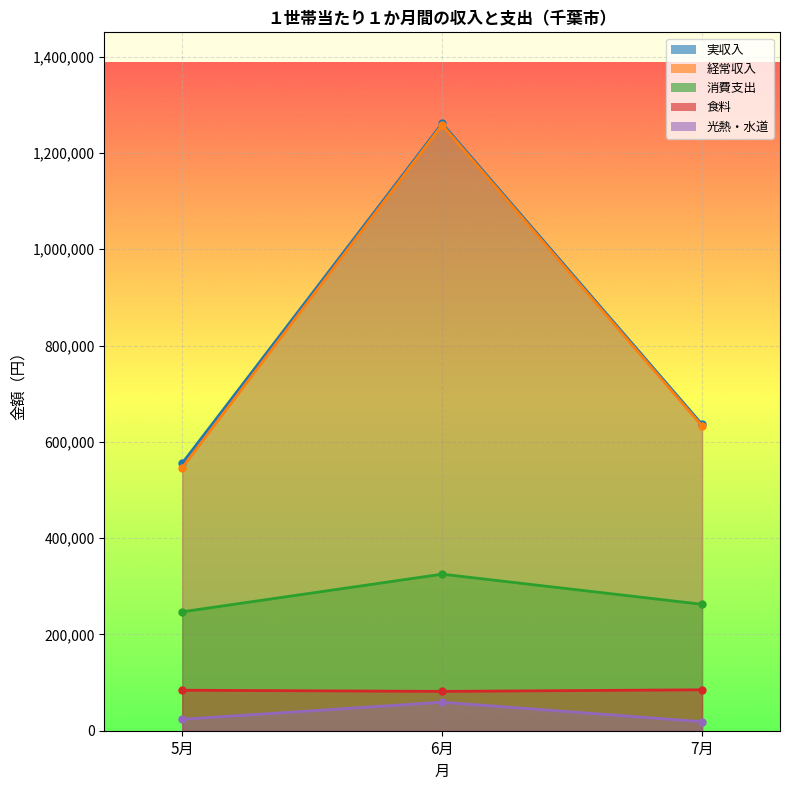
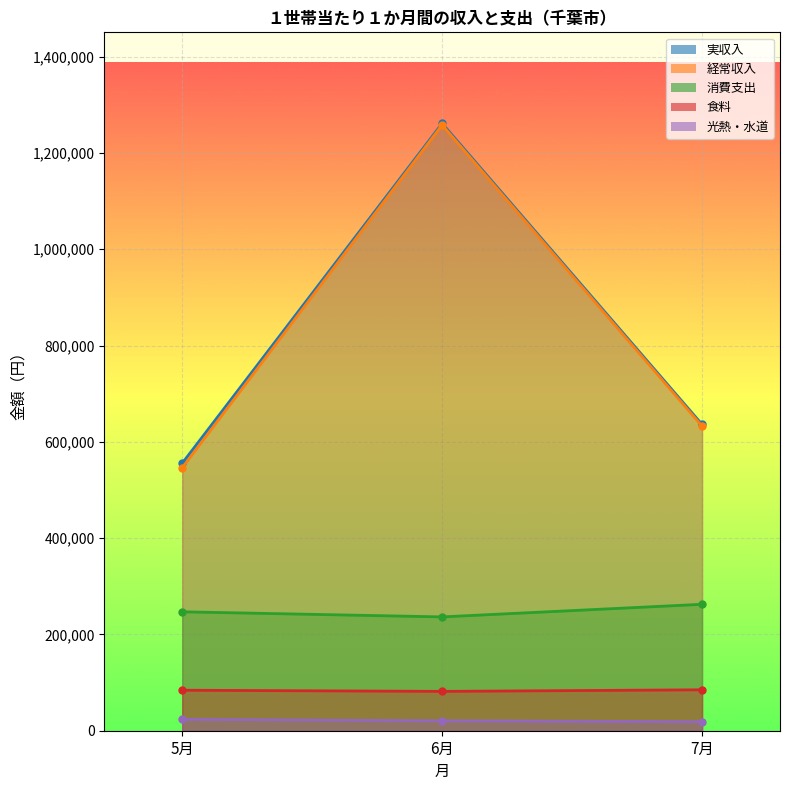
消費支出, 6月: 330,000 -> 240,000
光熱・水道, 6月: 60,000 -> 20,000
